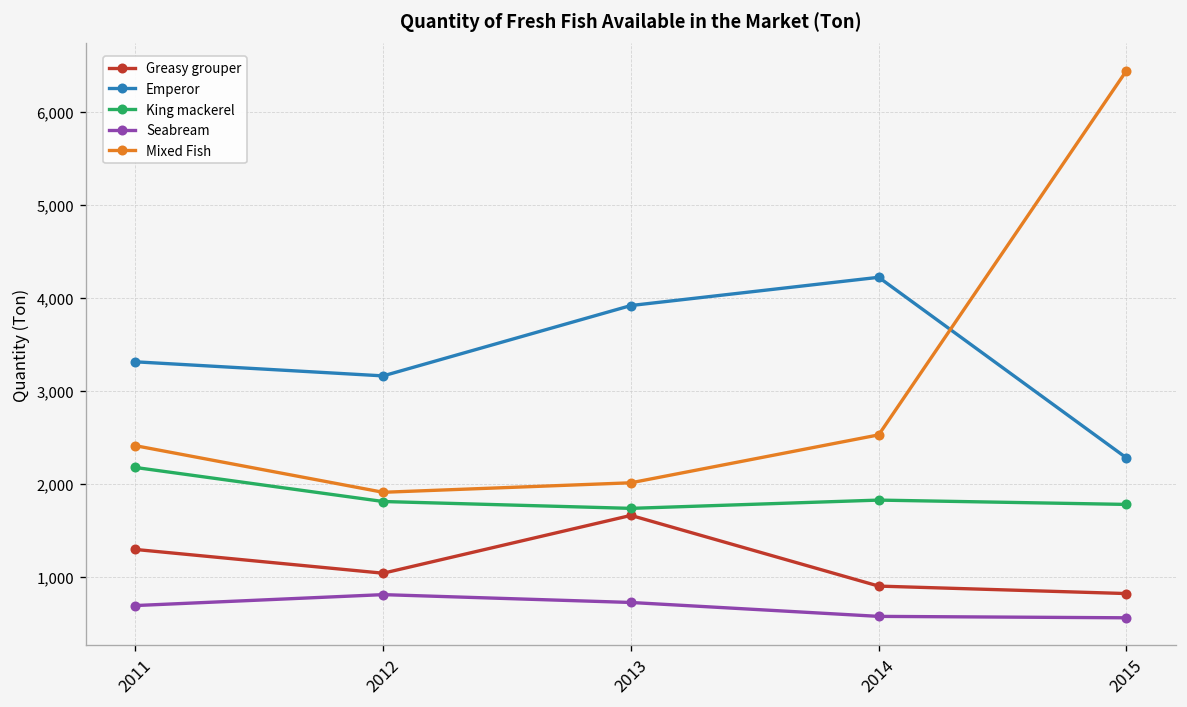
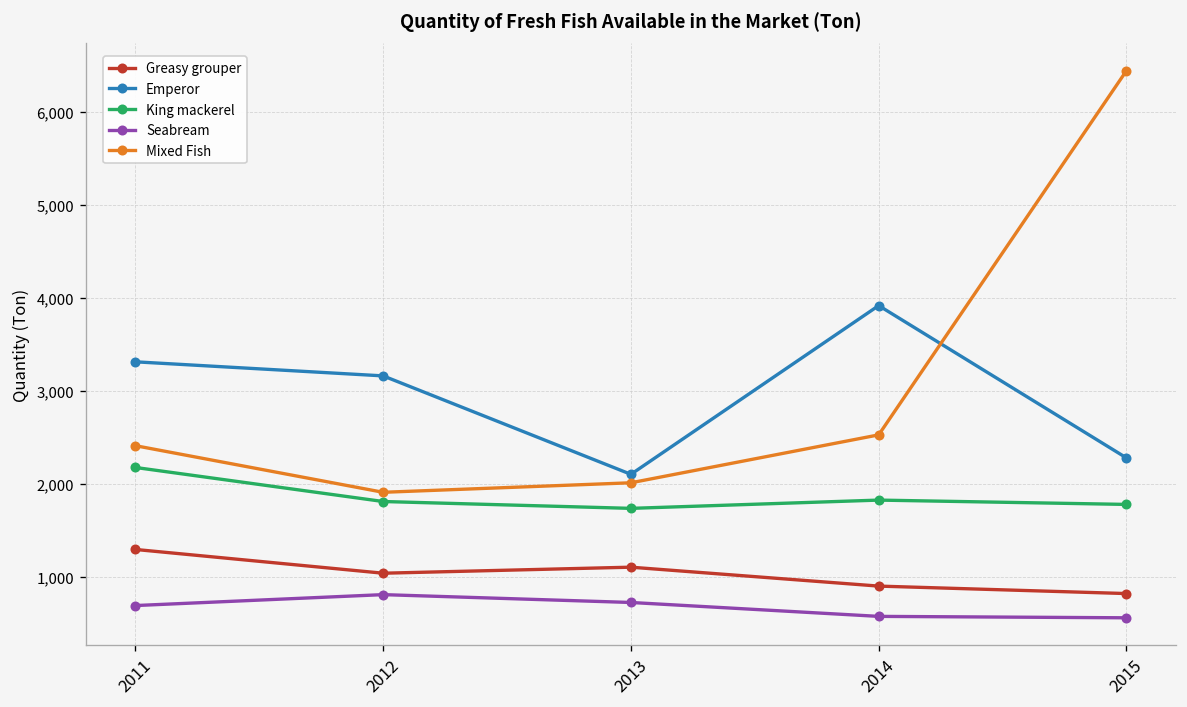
Greasy grouper, 2013: 1,700 -> 1,100
Emperor, 2013: 3,900 -> 2,100
Emperor, 2014: 4,200 -> 3,900
